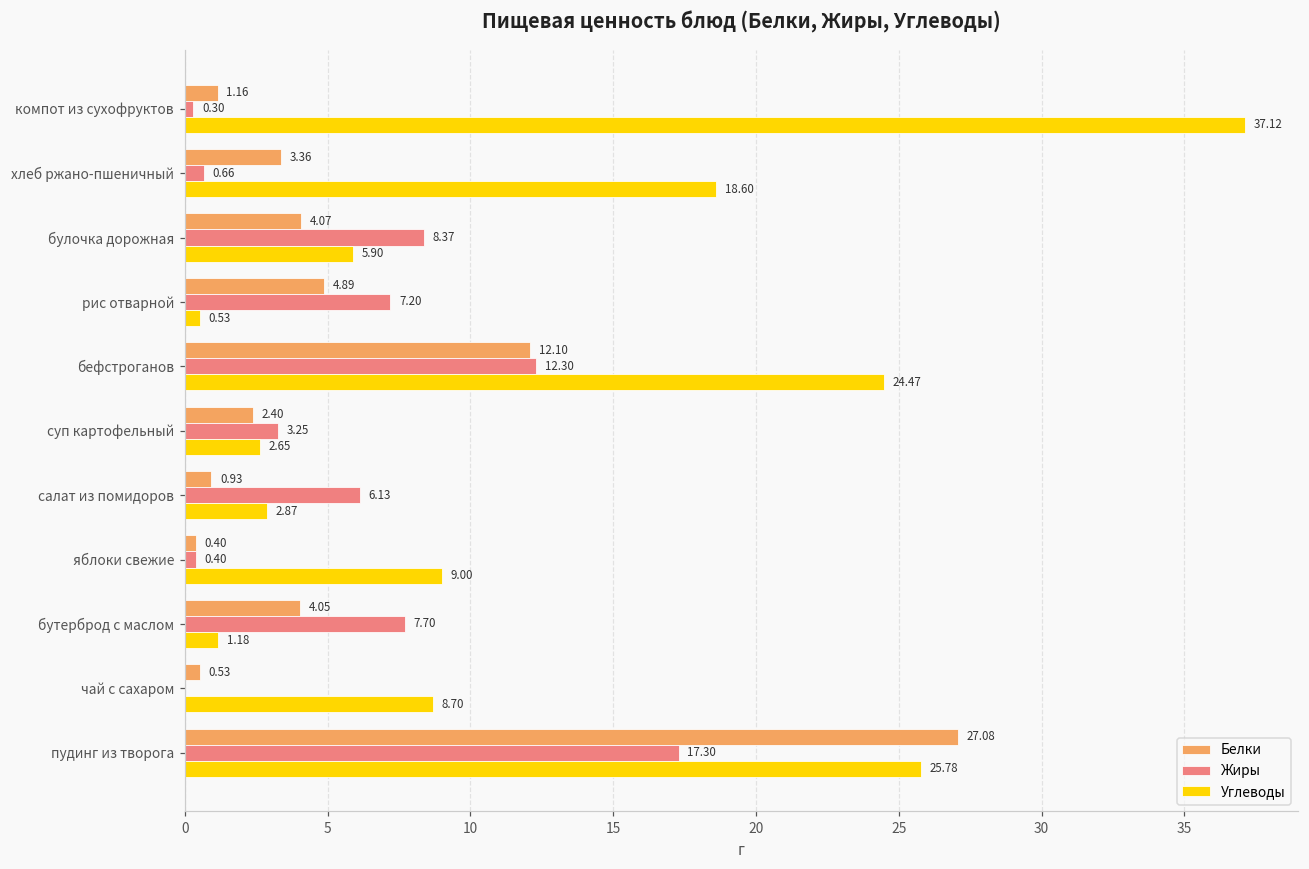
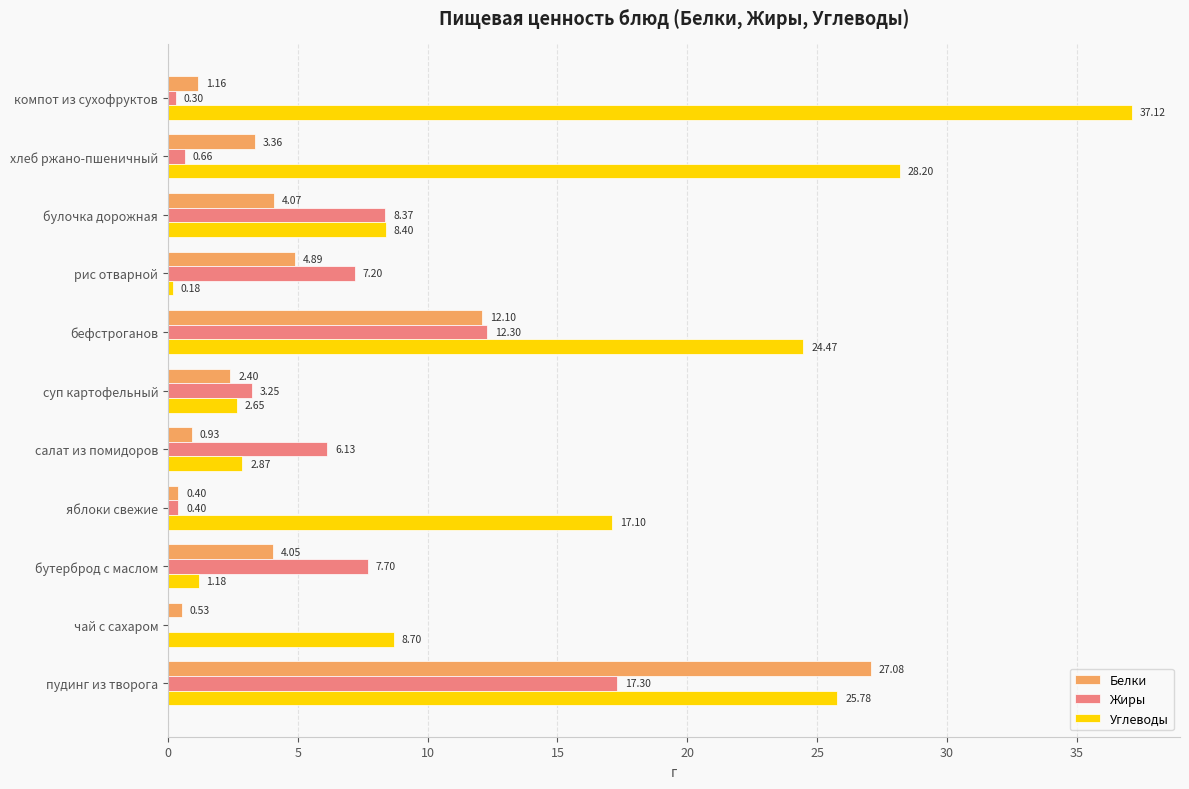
Углеводы, хлеб ржано-пшеничный: 18.60 -> 28.20
Углеводы, булочка дорожная: 5.90 -> 8.40
Углеводы, рис отварной: 0.53 -> 0.18
Углеводы, яблоки свежие: 9.00 -> 17.10
